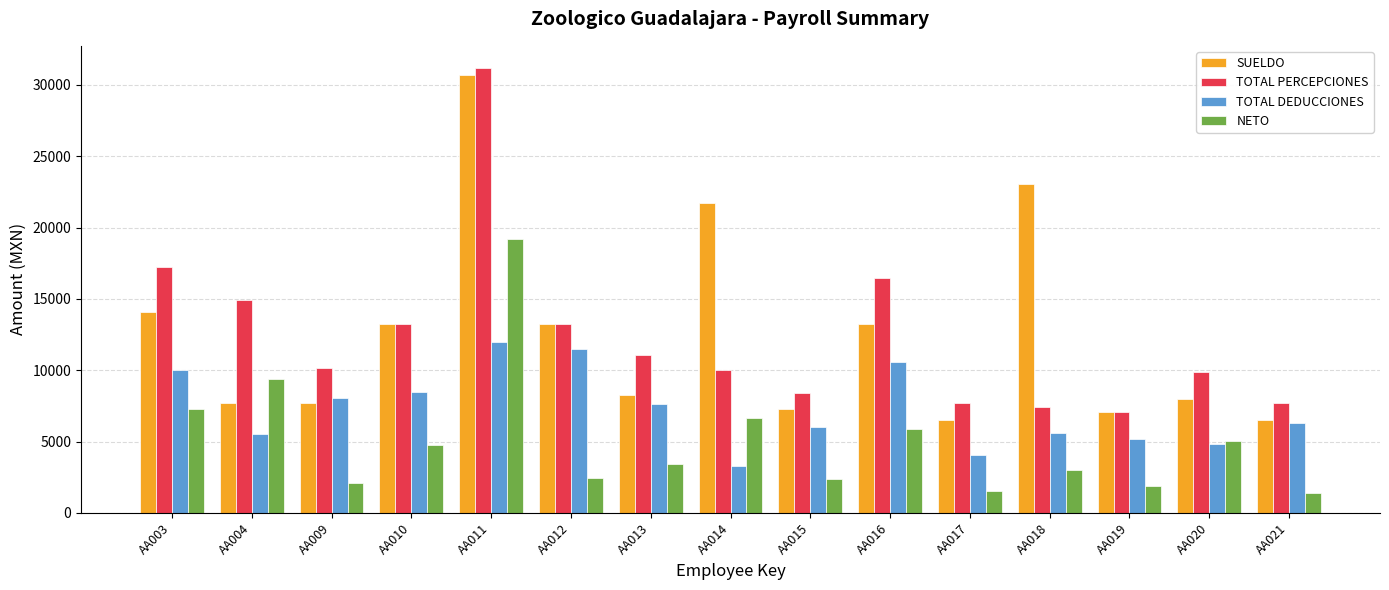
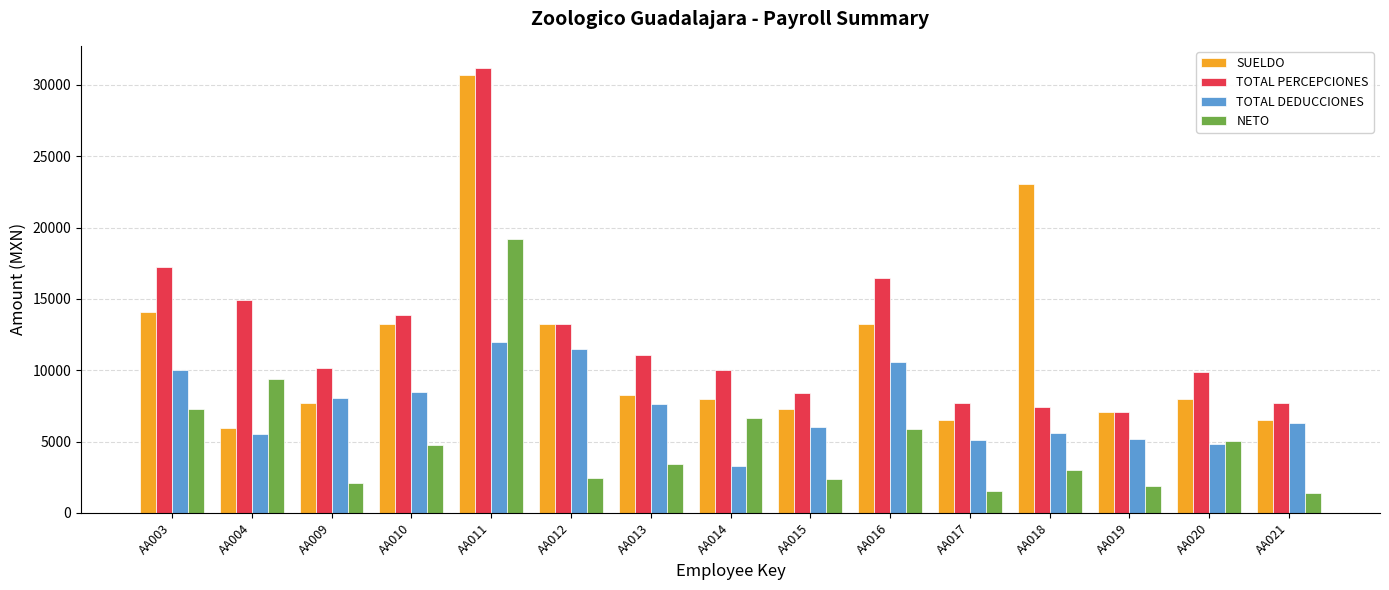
SUELDO, AA004: 7700 -> 6000
TOTAL PERCEPCIONES, AA010: 13200 -> 13900
SUELDO, AA014: 21700 -> 8000
TOTAL DEDUCCIONES, AA017: 4100 -> 5100
